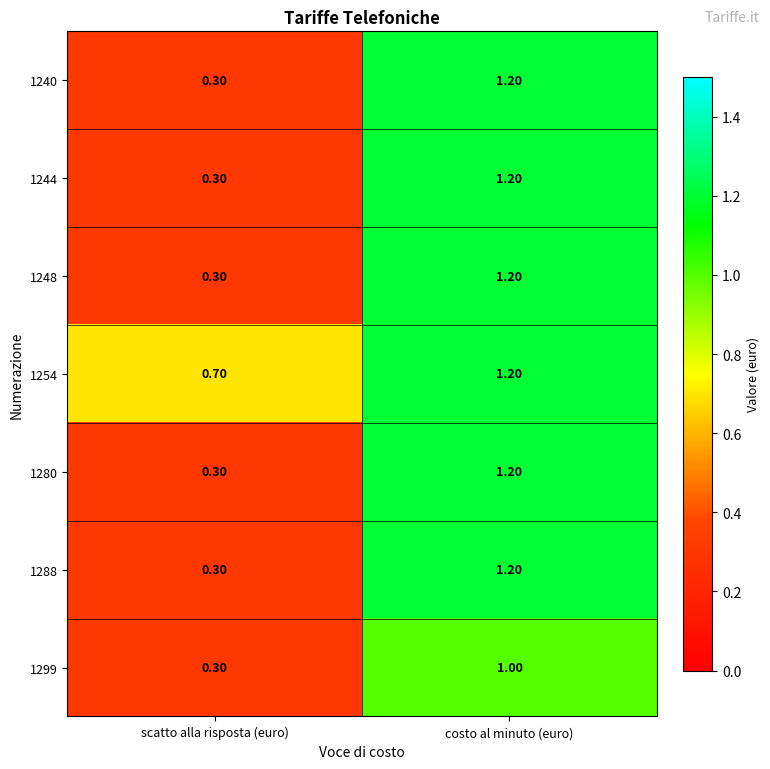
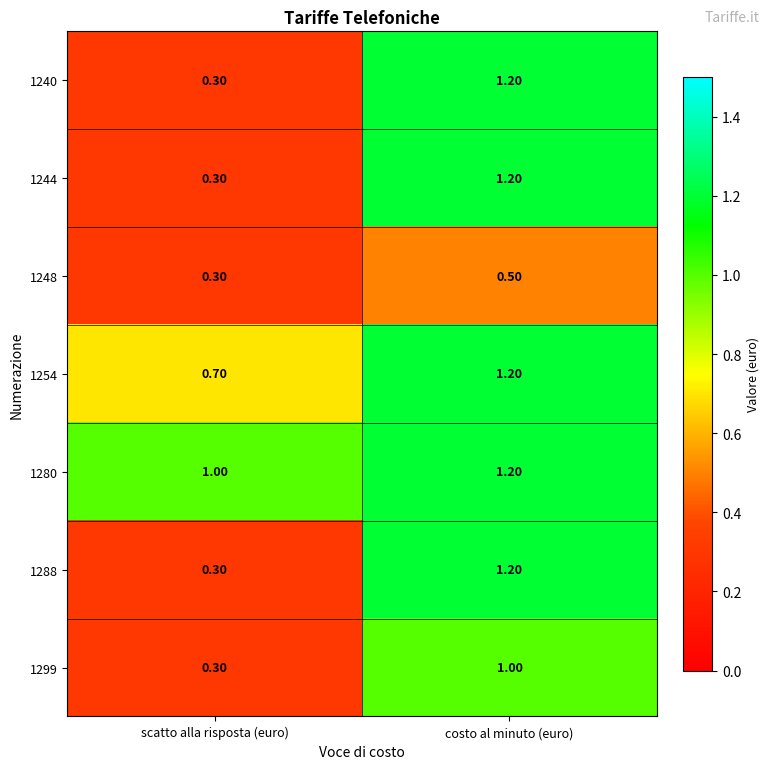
1248, costo al minuto (euro): 1.20 -> 0.50
1280, scatto alla risposta (euro): 0.30 -> 1.00
